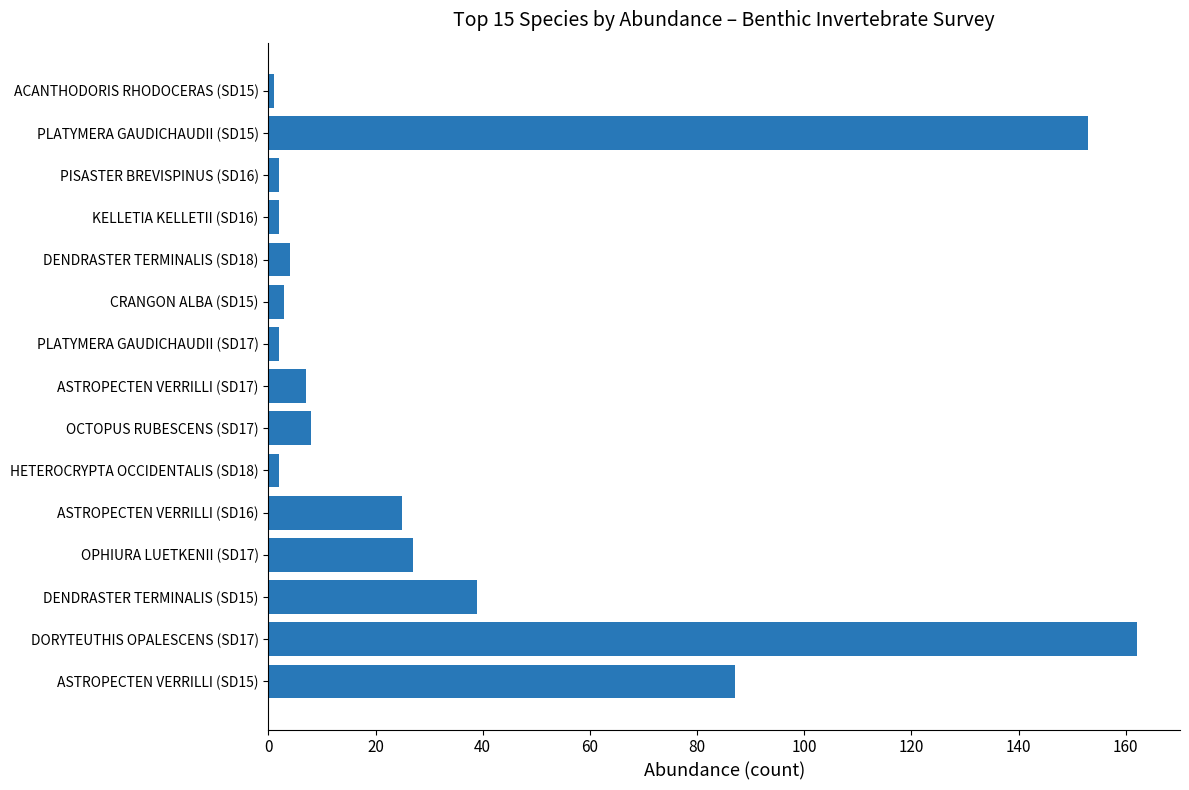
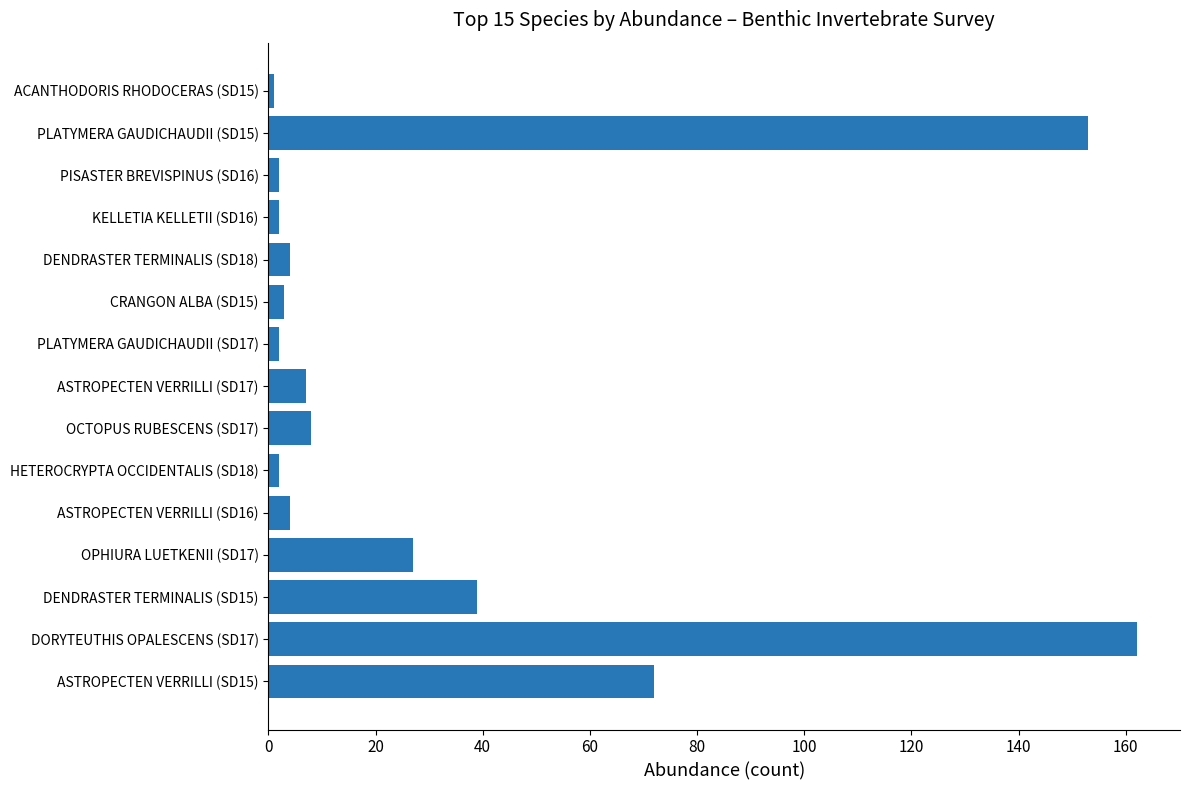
ASTROPECTEN VERRILLI (SD16): 25 -> 4
ASTROPECTEN VERRILLI (SD15): 87 -> 72
